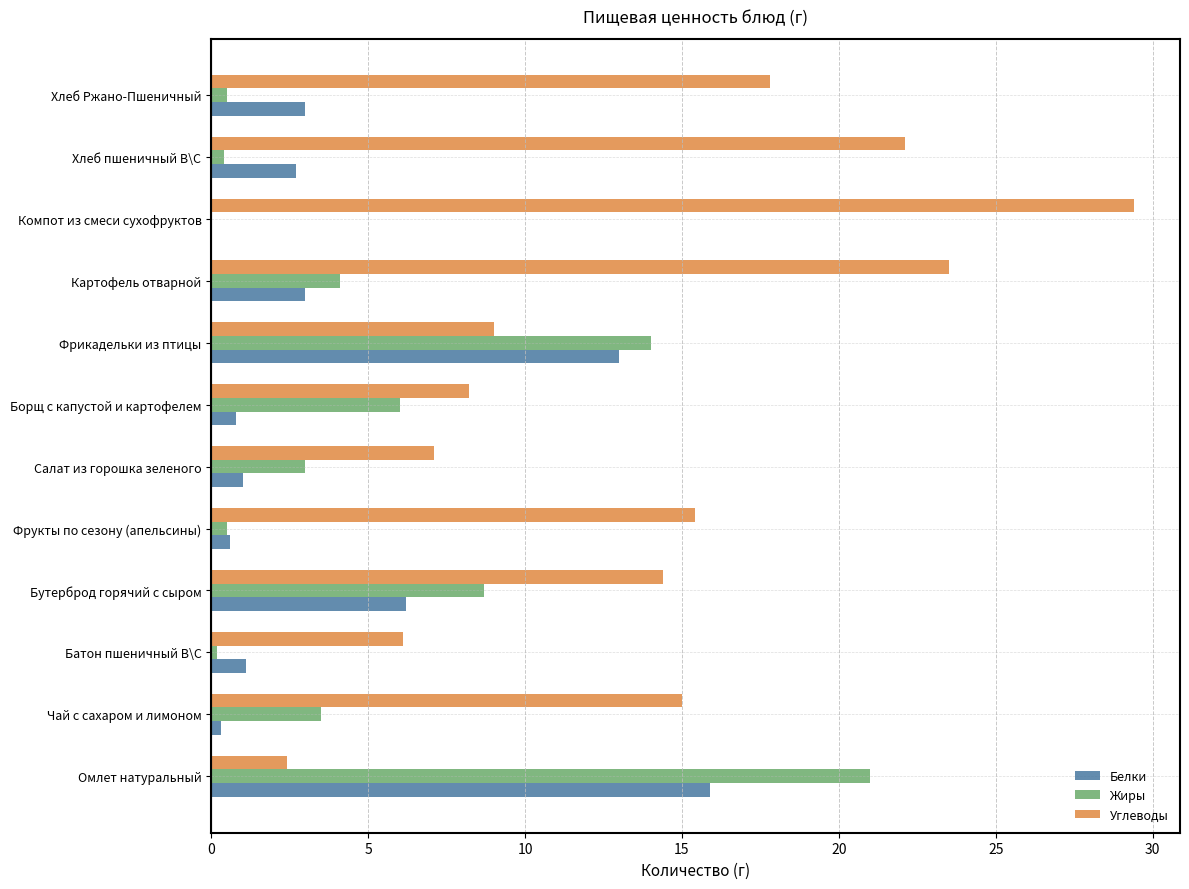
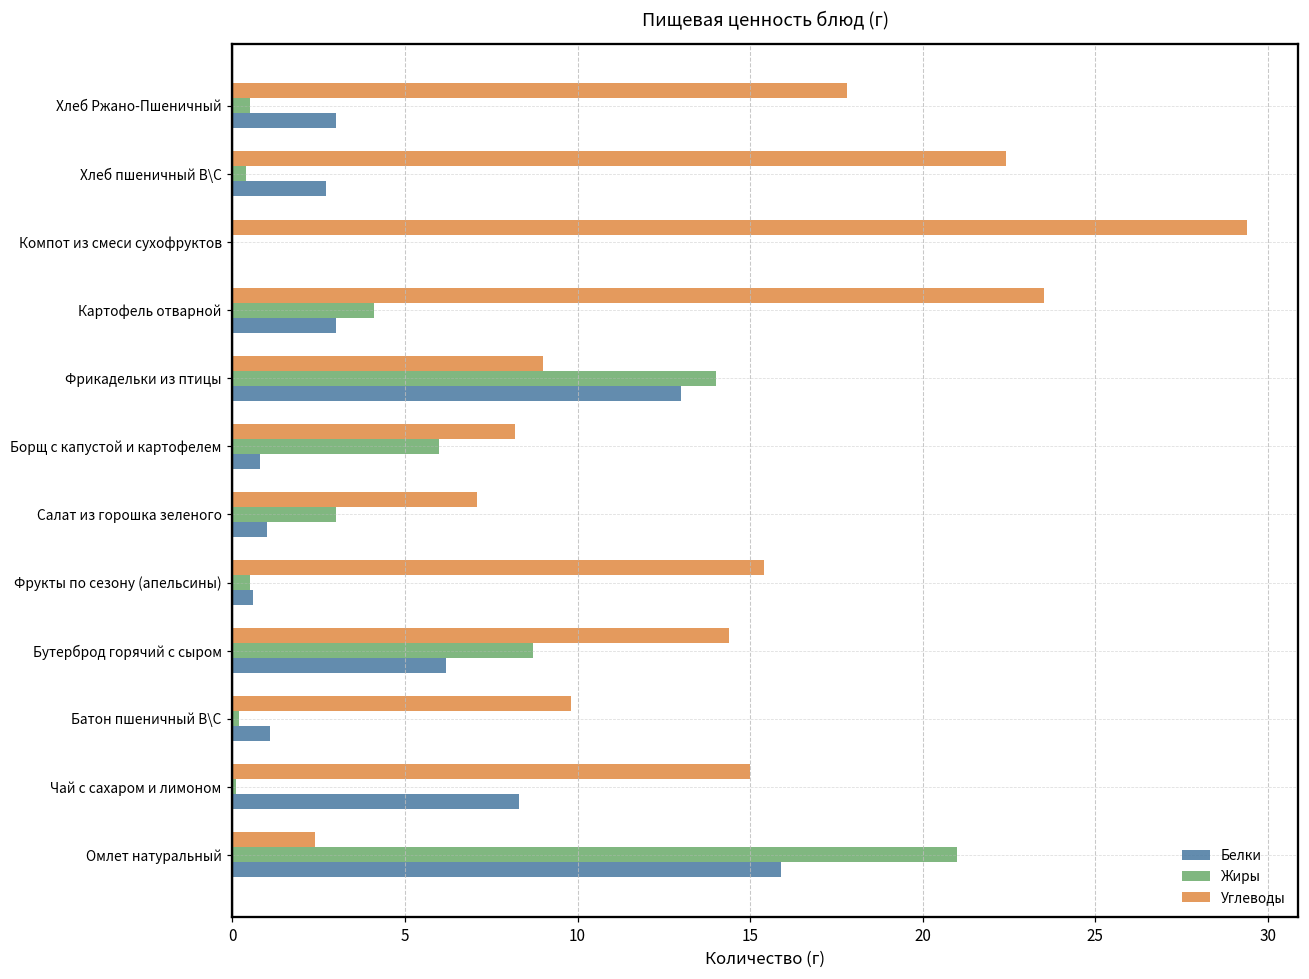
Углеводы, Хлеб пшеничный В\С: 22.1 -> 22.4
Углеводы, Батон пшеничный В\С: 6.1 -> 9.8
Жиры, Чай с сахаром и лимоном: 3.5 -> 0.1
Белки, Чай с сахаром и лимоном: 0.3 -> 8.3
